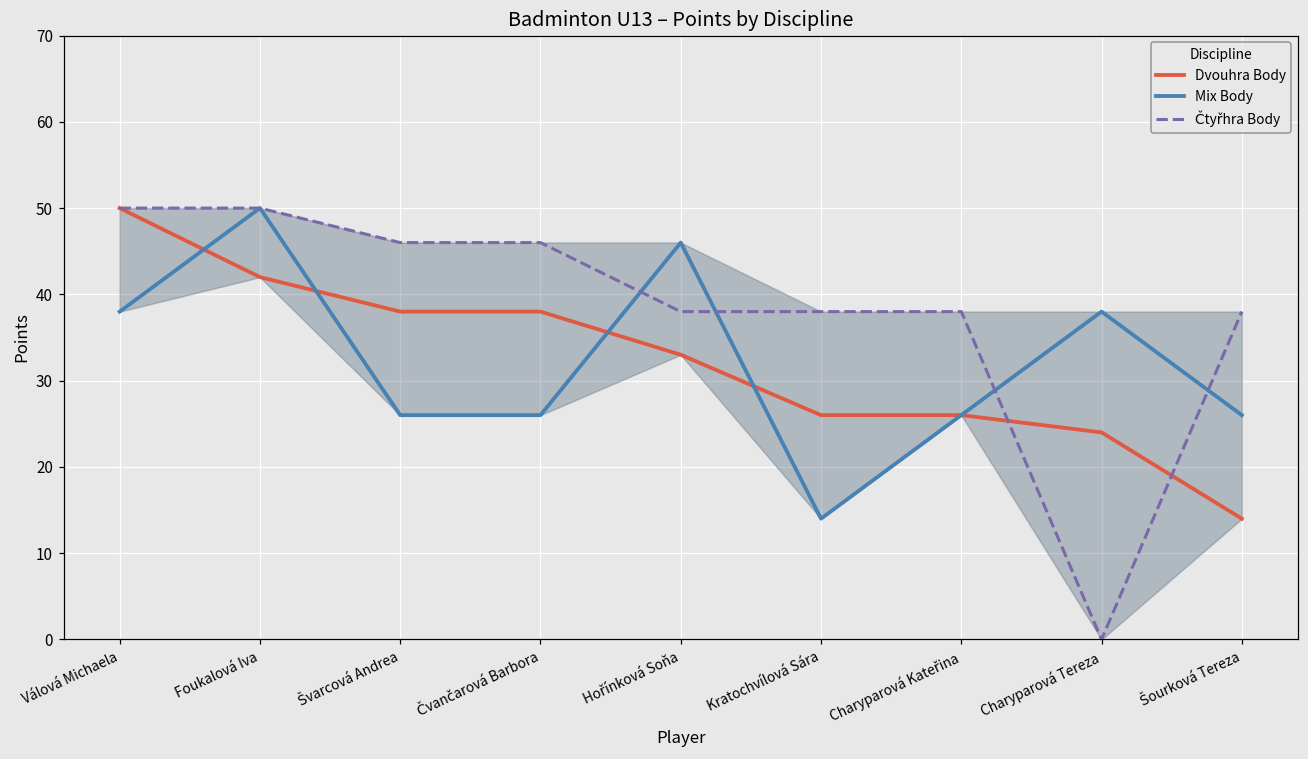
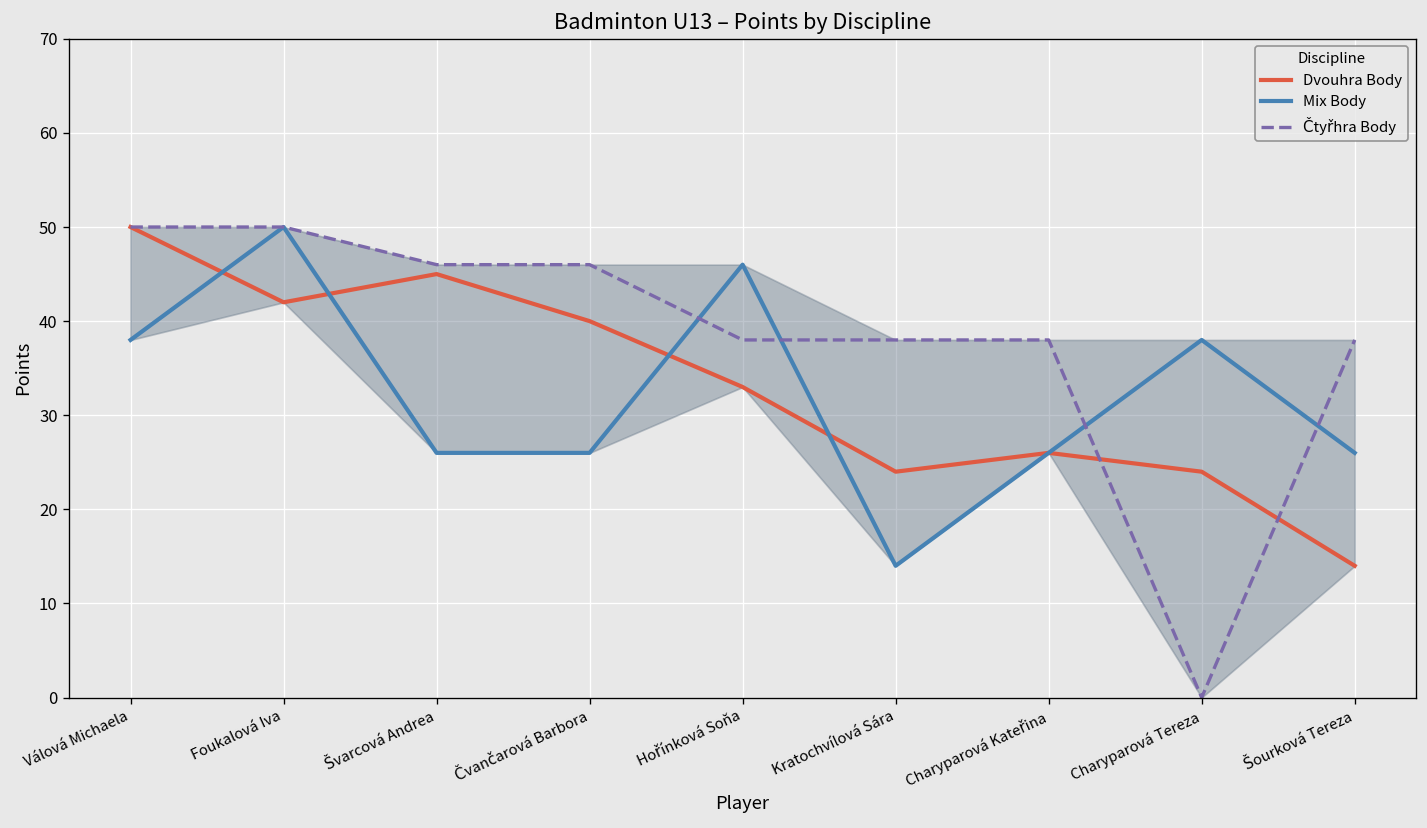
Dvouhra Body, Švarcová Andrea: 38 -> 45
Dvouhra Body, Čvančarová Barbora: 38 -> 40
Dvouhra Body, Kratochvílová Sára: 26 -> 24
